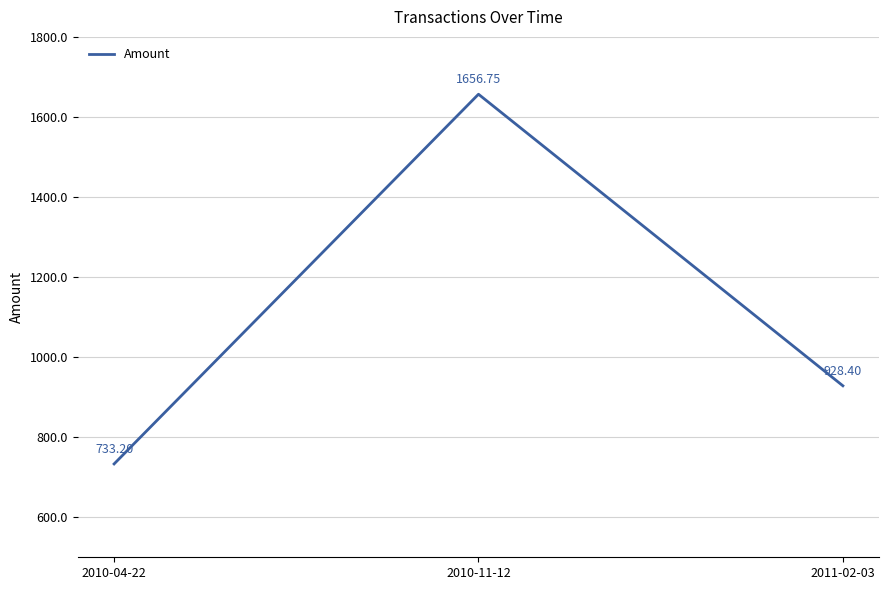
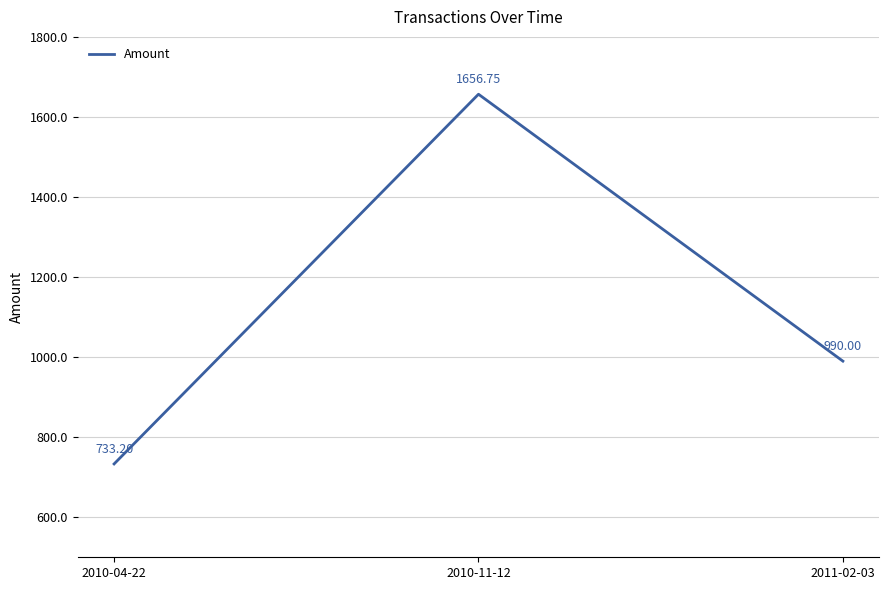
2011-02-03: 928.40 -> 990.00
